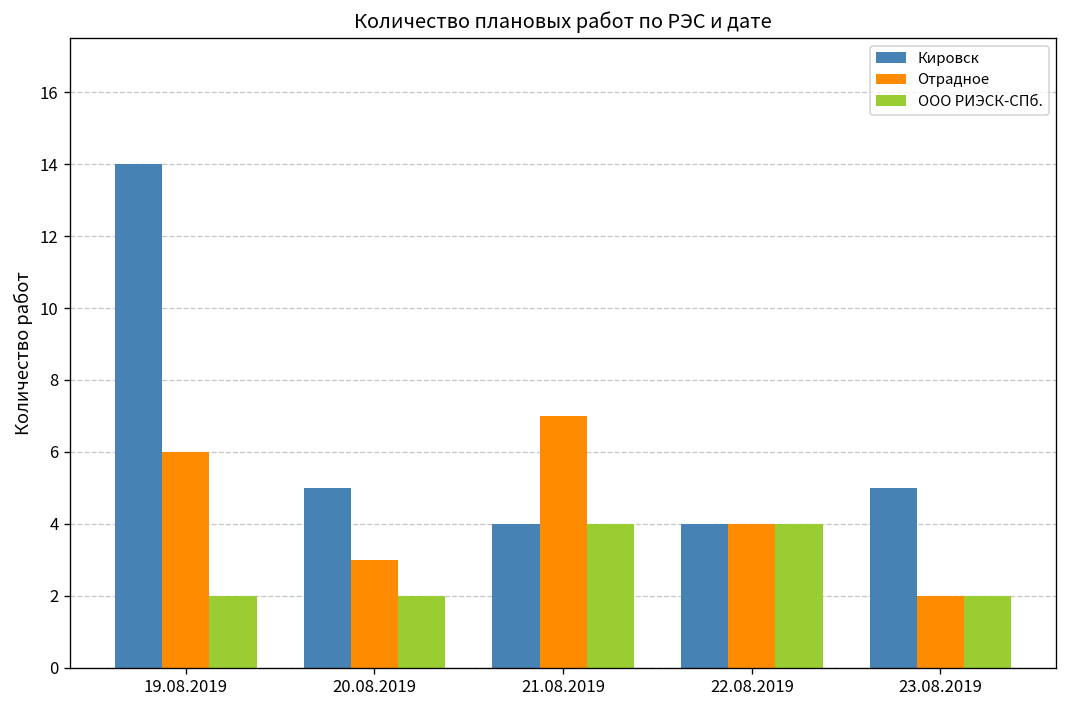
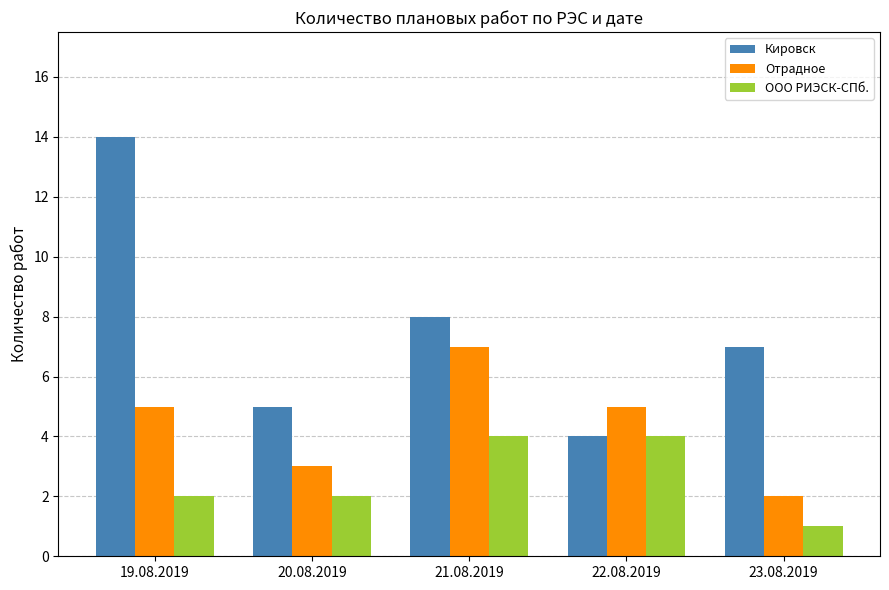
Отрадное, 19.08.2019: 6 -> 5
Кировск, 21.08.2019: 4 -> 8
Отрадное, 22.08.2019: 4 -> 5
Кировск, 23.08.2019: 5 -> 7
ООО РИЭСК-СПб., 23.08.2019: 2 -> 1
